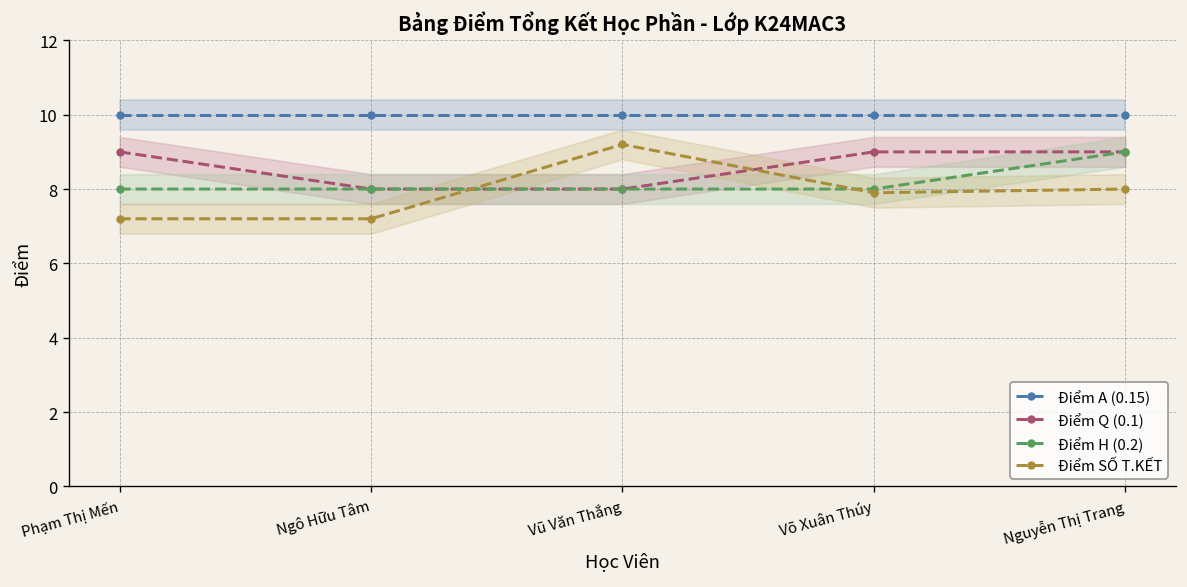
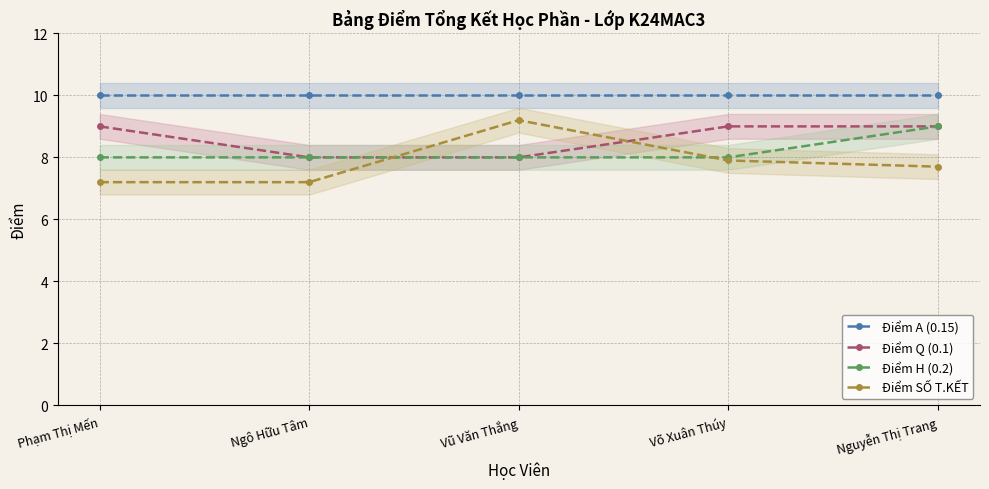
Điểm SỐ T.KẾT, Nguyễn Thị Trang: 8.0 -> 7.7
